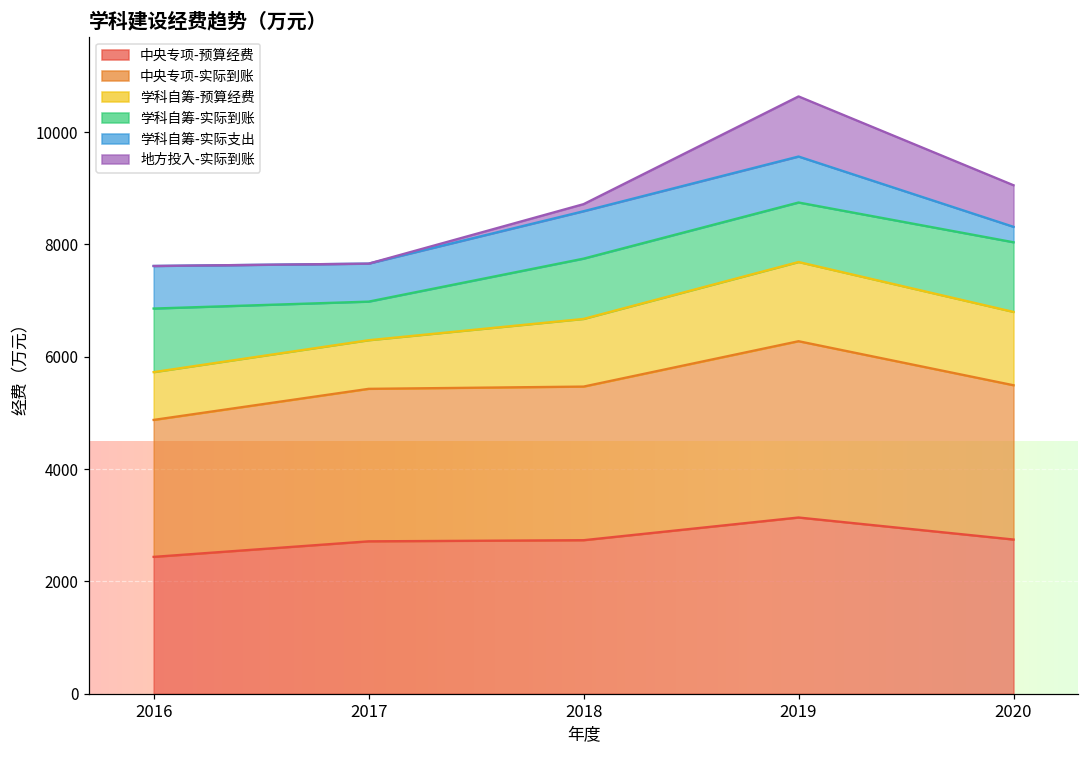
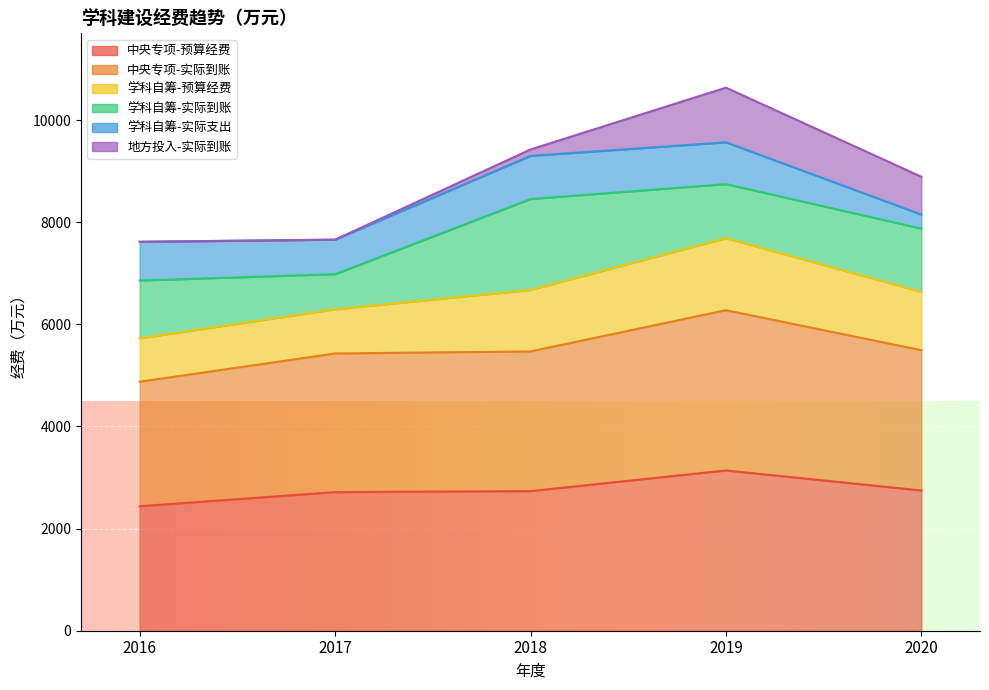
学科自筹-实际到账, 2018: 1100 -> 1800
学科自筹-预算经费, 2020: 1300 -> 1100
